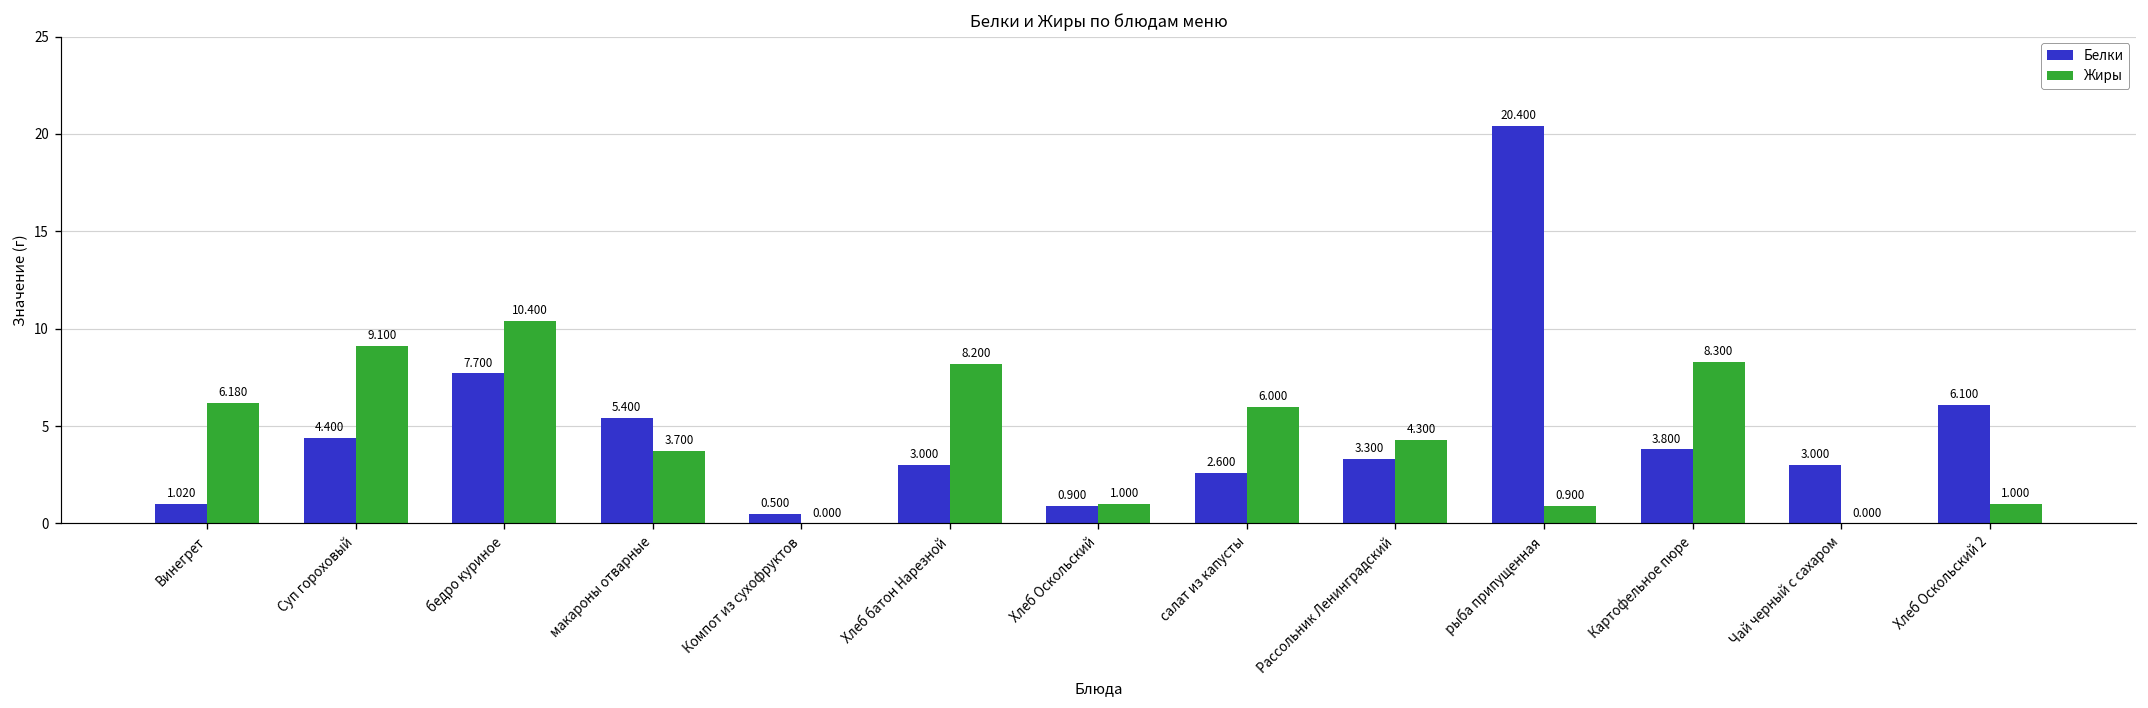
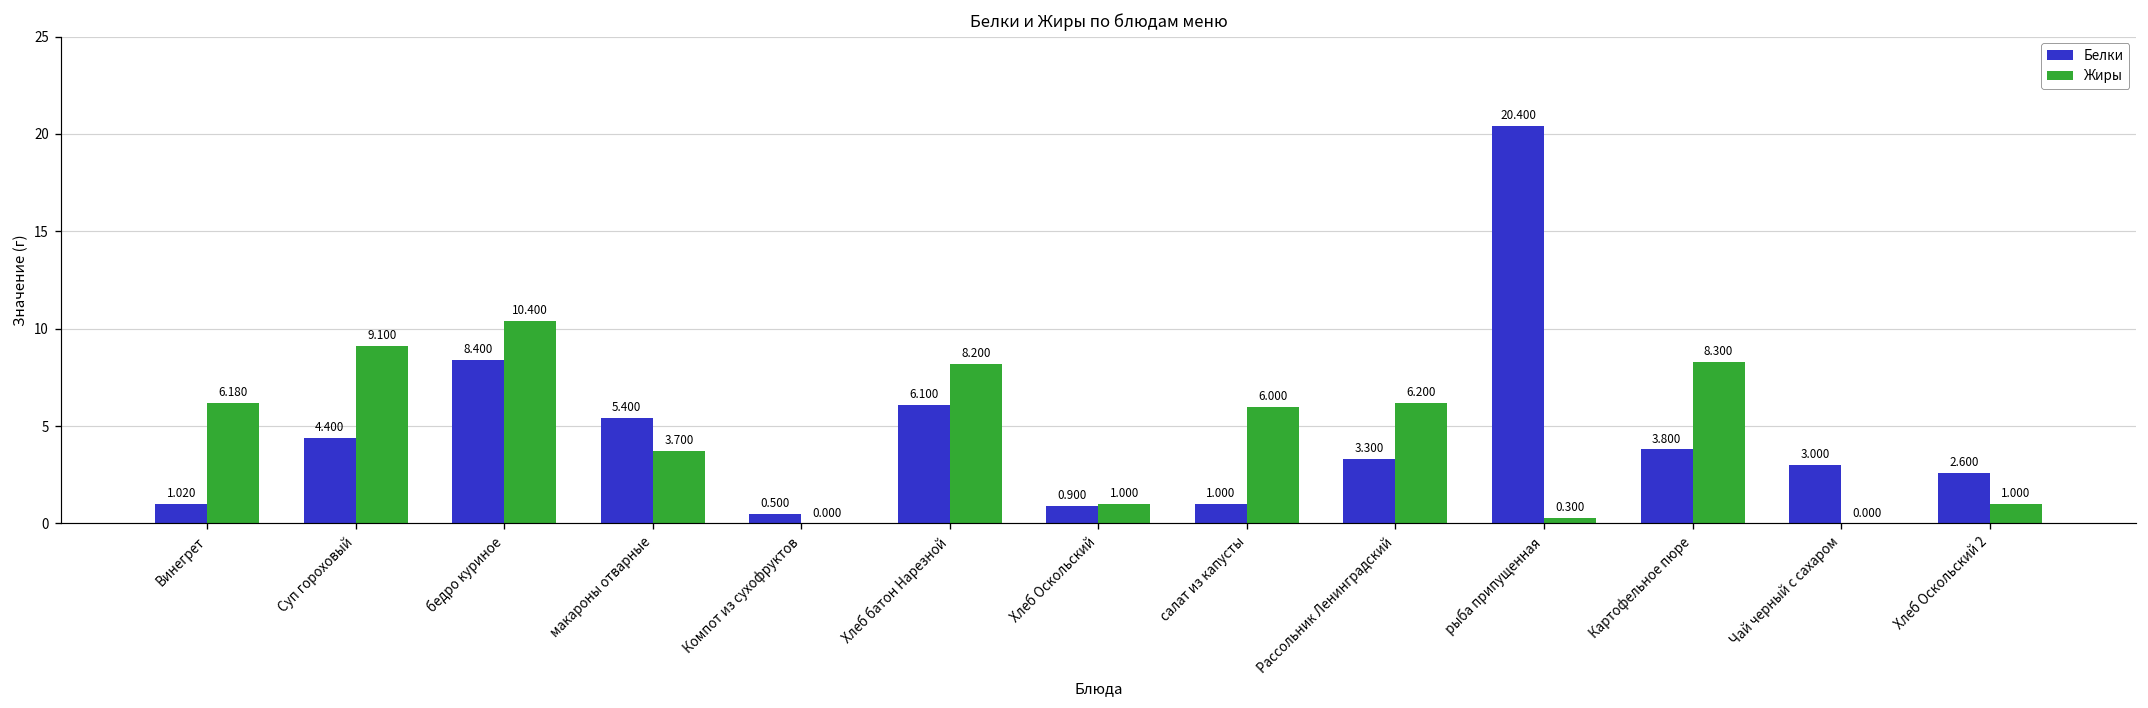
Белки, бедро куриное: 7.700 -> 8.400
Белки, Хлеб батон Нарезной: 3.000 -> 6.100
Белки, салат из капусты: 2.600 -> 1.000
Жиры, Рассольник Ленинградский: 4.300 -> 6.200
Жиры, рыба припущенная: 0.900 -> 0.300
Белки, Хлеб Оскольский 2: 6.100 -> 2.600
